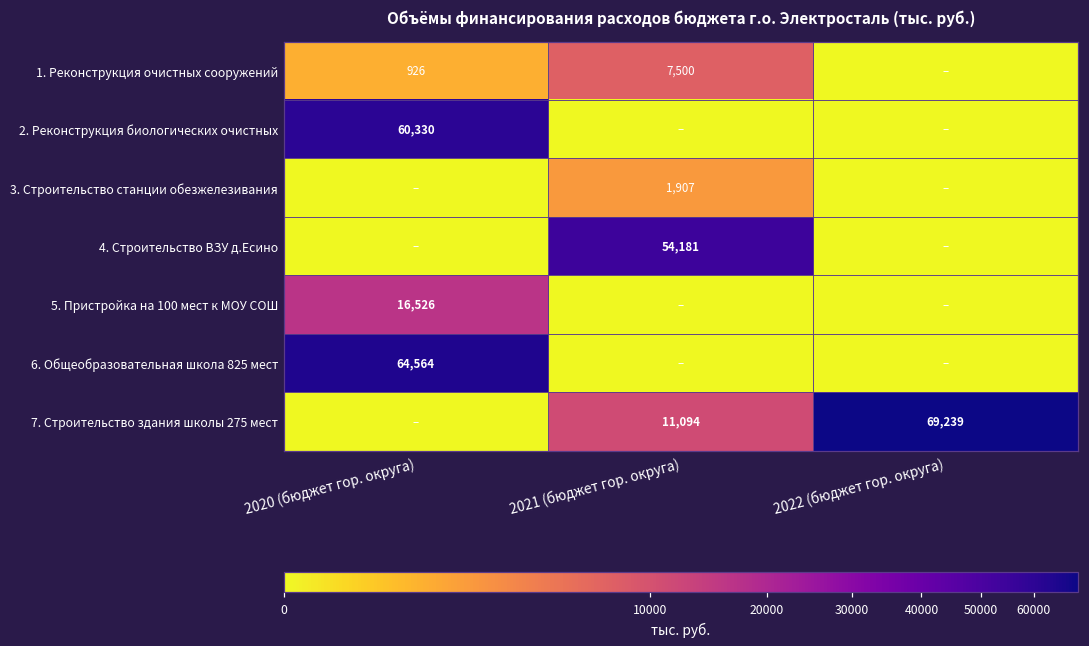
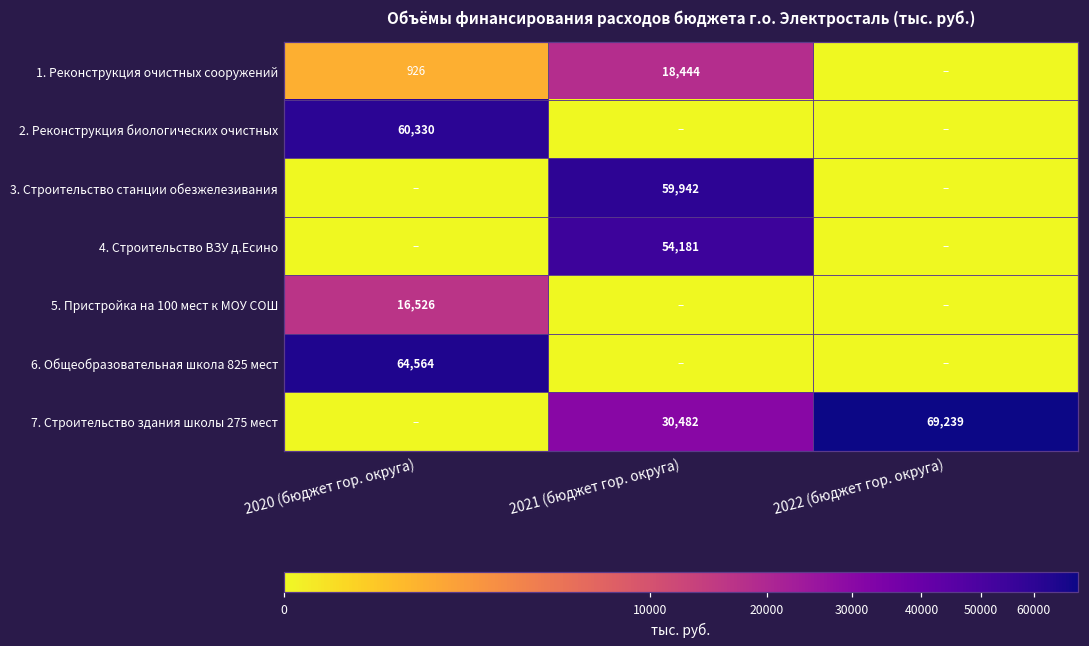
1. Реконструкция очистных сооружений, 2021 (бюджет гор. округа): 7,500 -> 18,444
3. Строительство станции обезжелезивания, 2021 (бюджет гор. округа): 1,907 -> 59,942
7. Строительство здания школы 275 мест, 2021 (бюджет гор. округа): 11,094 -> 30,482
